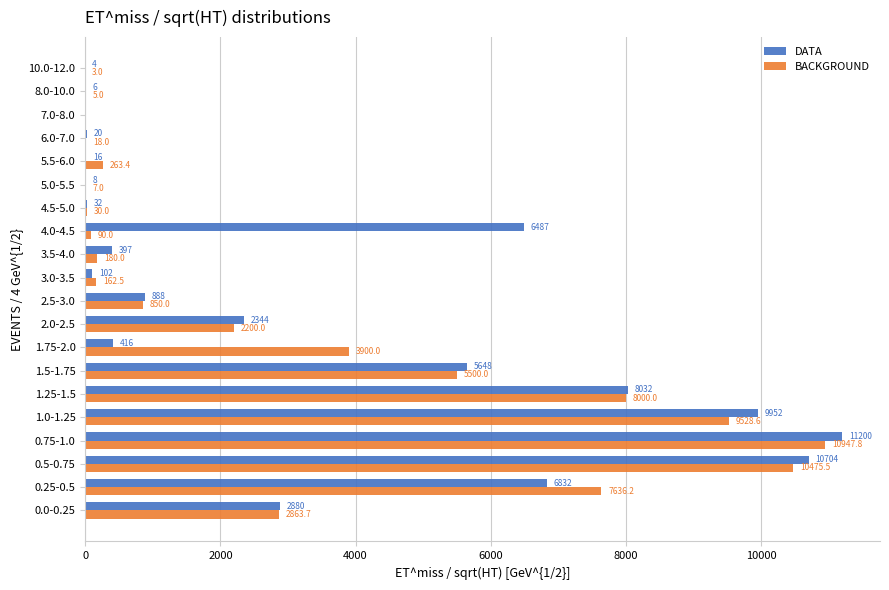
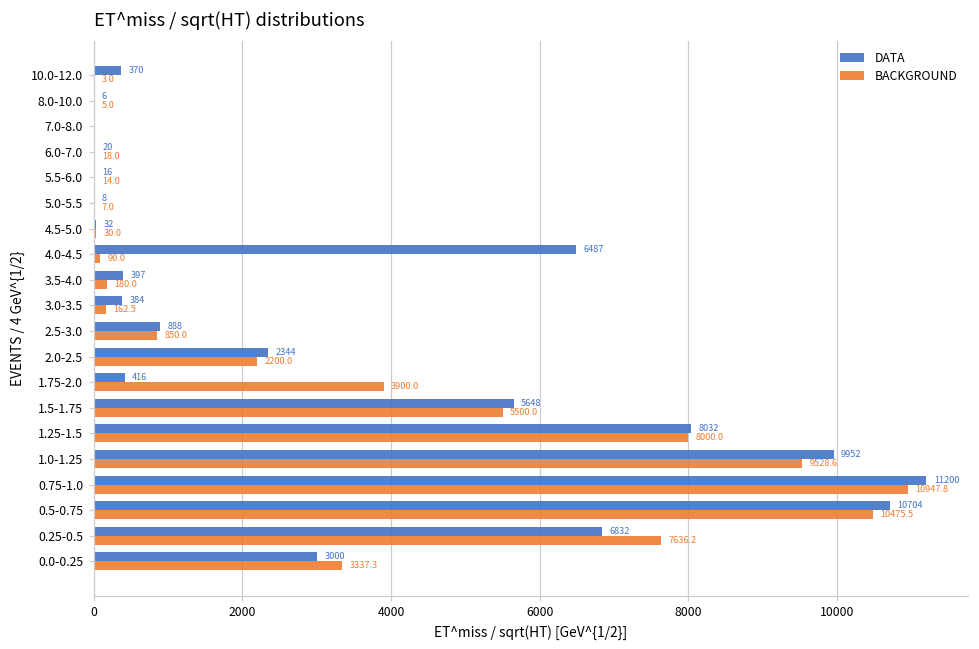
DATA, 10.0-12.0: 4 -> 370
BACKGROUND, 5.5-6.0: 263.4 -> 14.0
DATA, 3.0-3.5: 102 -> 384
DATA, 0.0-0.25: 2880 -> 3000
BACKGROUND, 0.0-0.25: 2863.7 -> 3337.3
